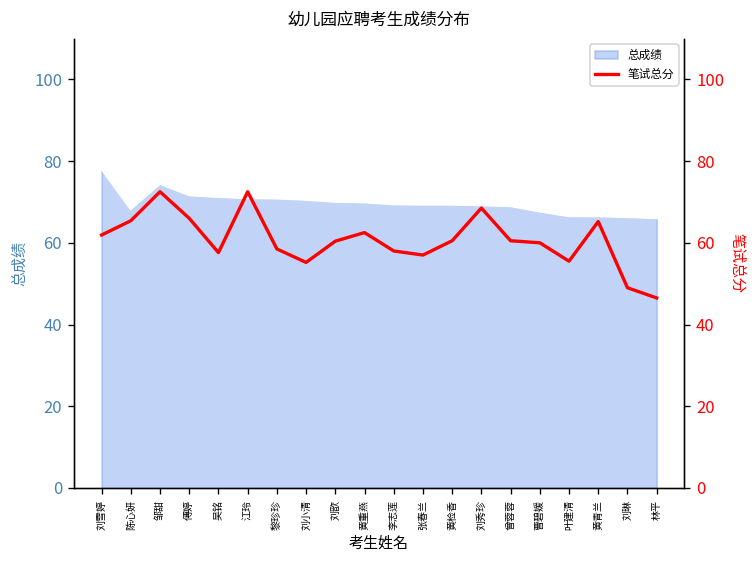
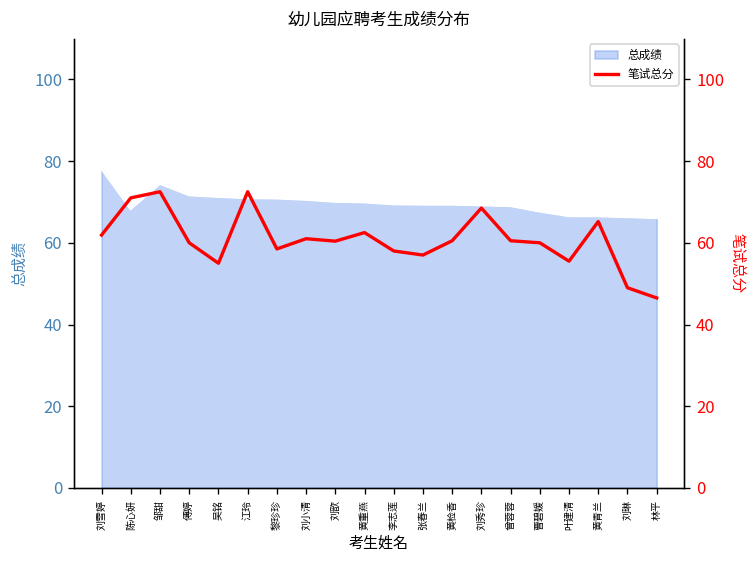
笔试总分, 陈心妍: 65 -> 71
笔试总分, 傅婷: 66 -> 60
笔试总分, 吴铭: 58 -> 55
笔试总分, 刘小清: 55 -> 61
